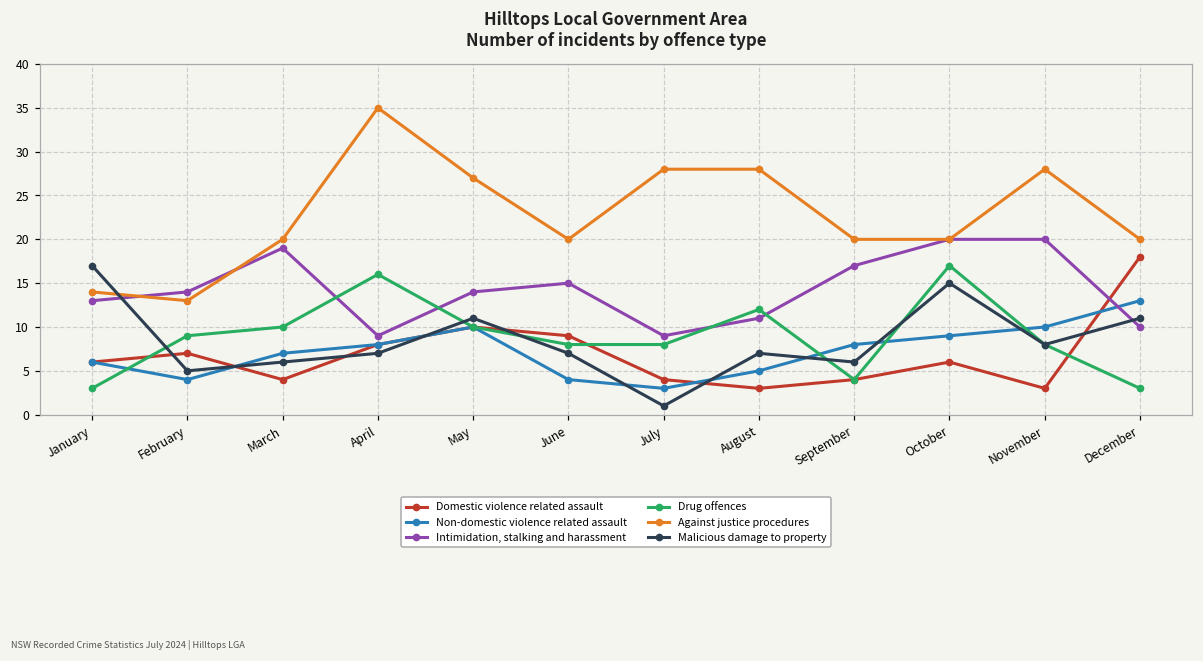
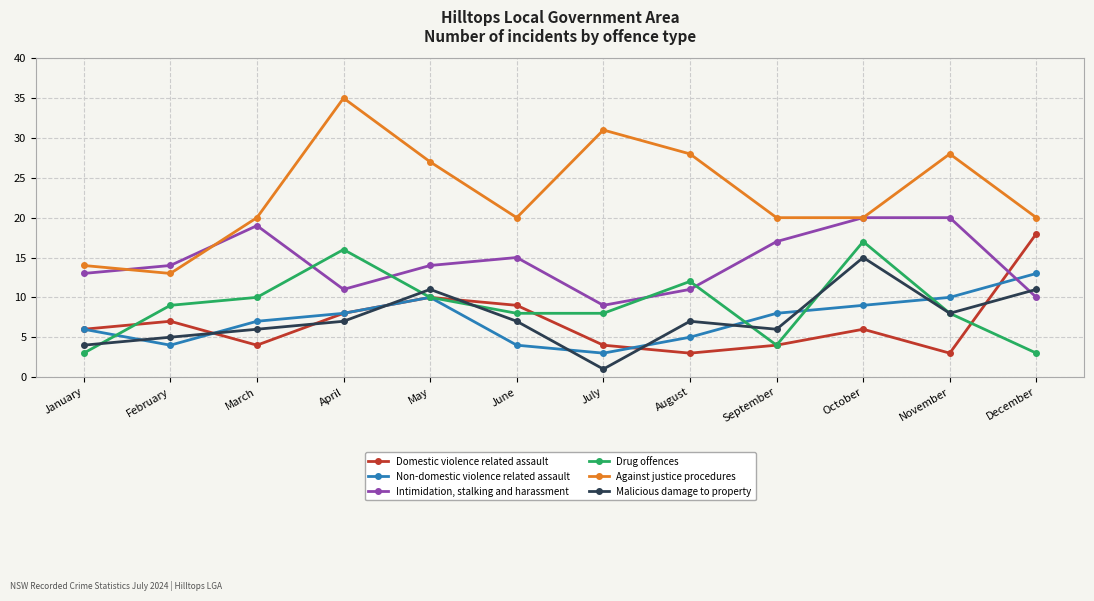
Malicious damage to property, January: 17 -> 4
Intimidation, stalking and harassment, April: 9 -> 11
Against justice procedures, July: 28 -> 31
